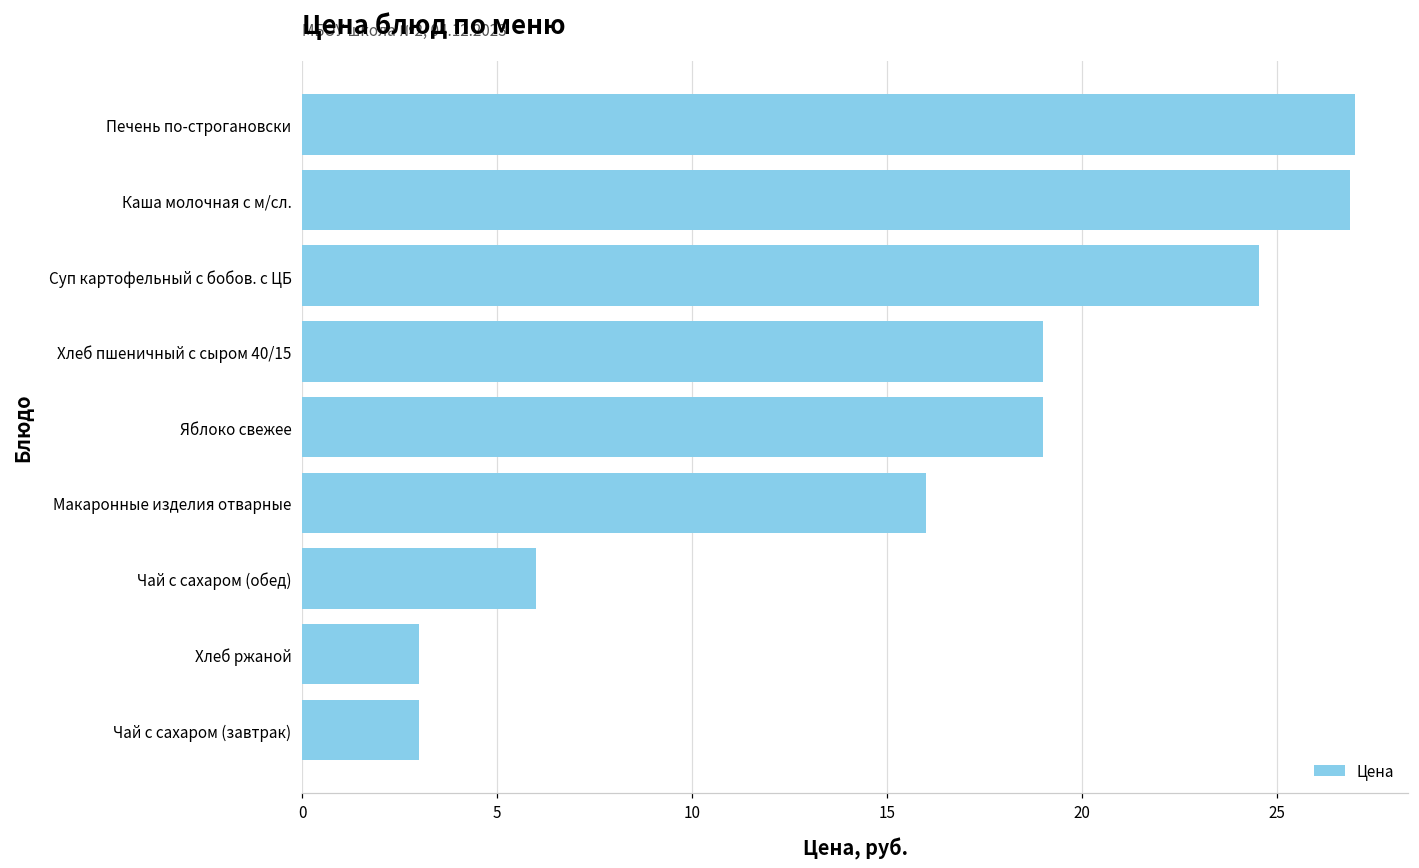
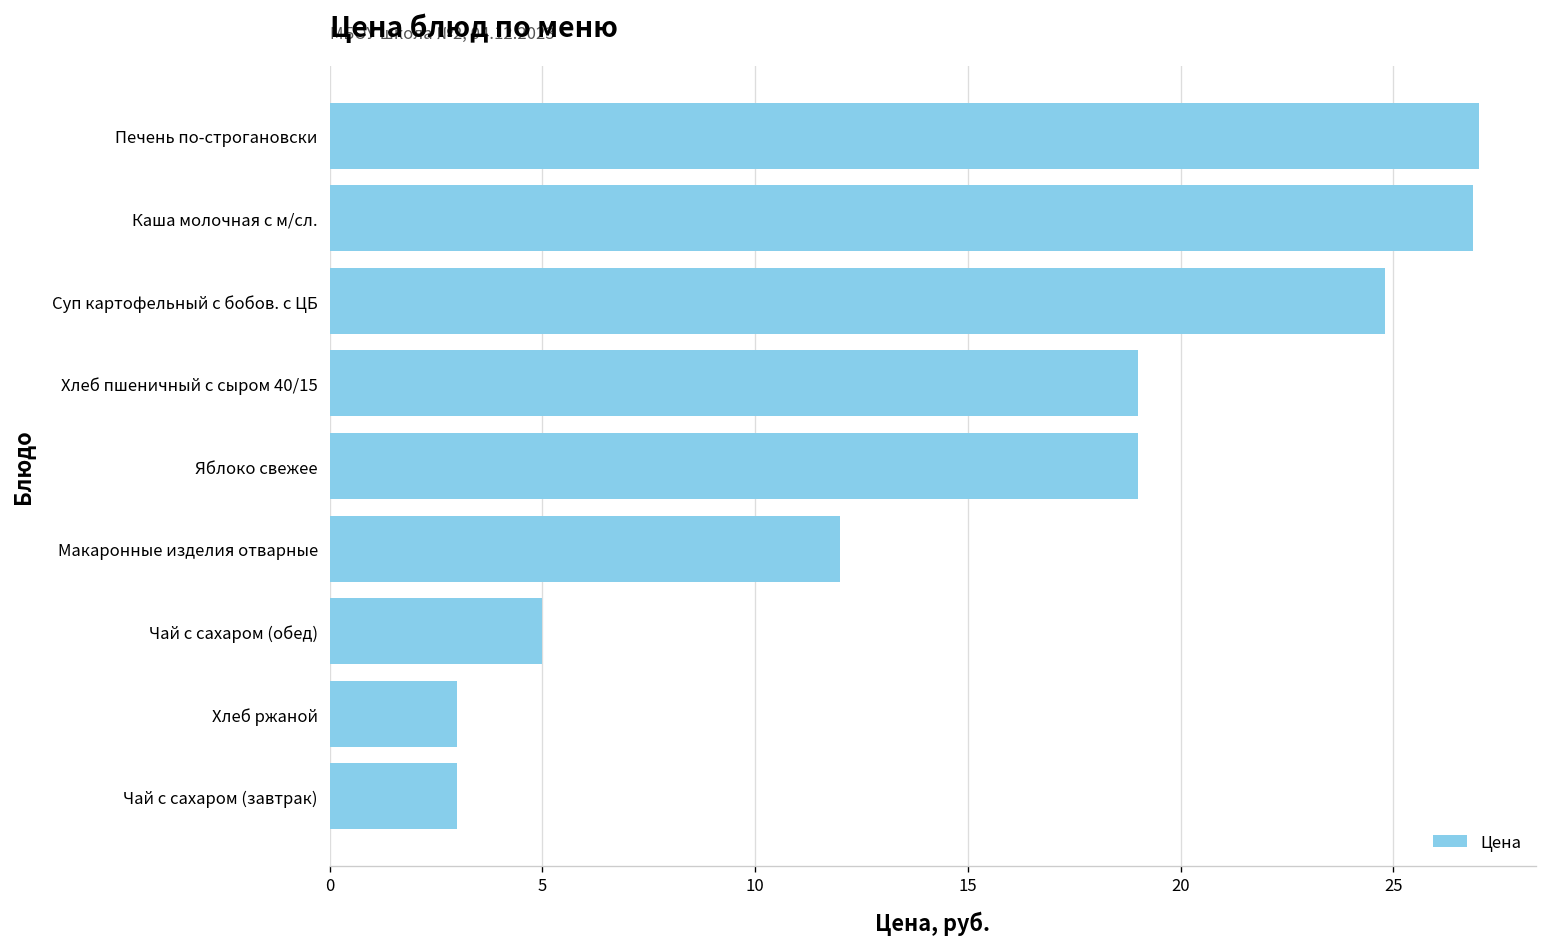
Суп картофельный с бобов. с ЦБ: 24.5 -> 24.8
Макаронные изделия отварные: 16 -> 12
Чай с сахаром (обед): 6 -> 5
